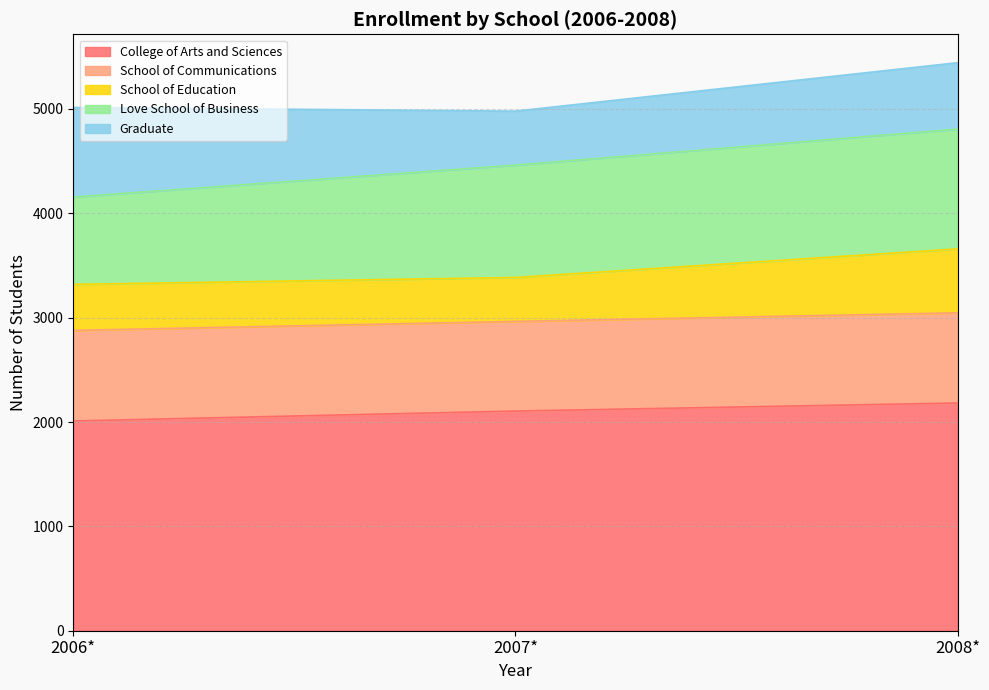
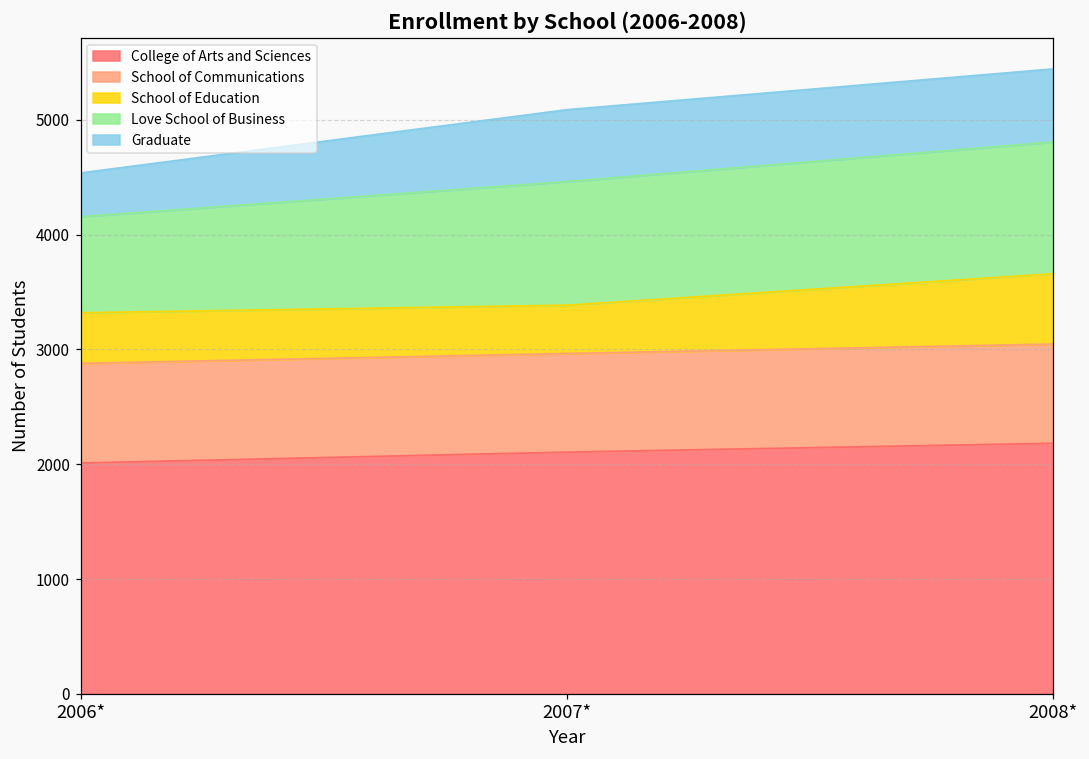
Graduate, 2006*: 860 -> 380
Graduate, 2007*: 520 -> 630
